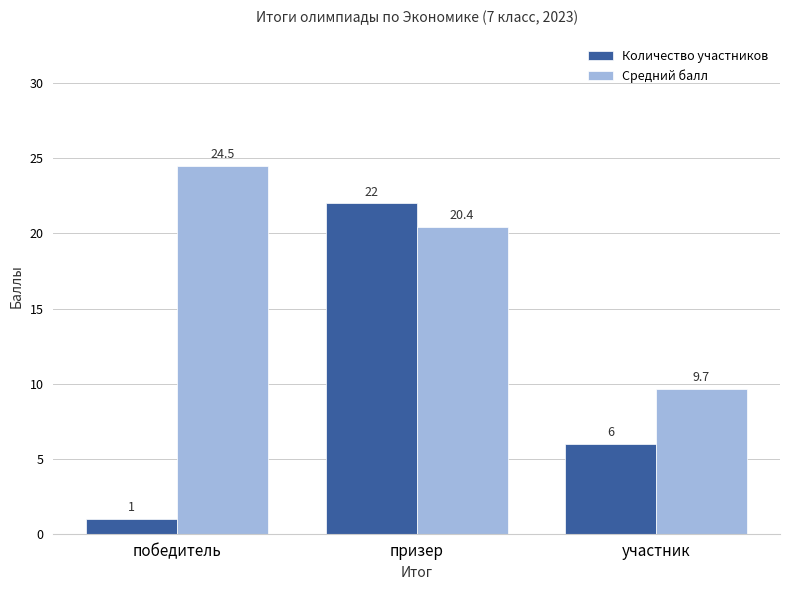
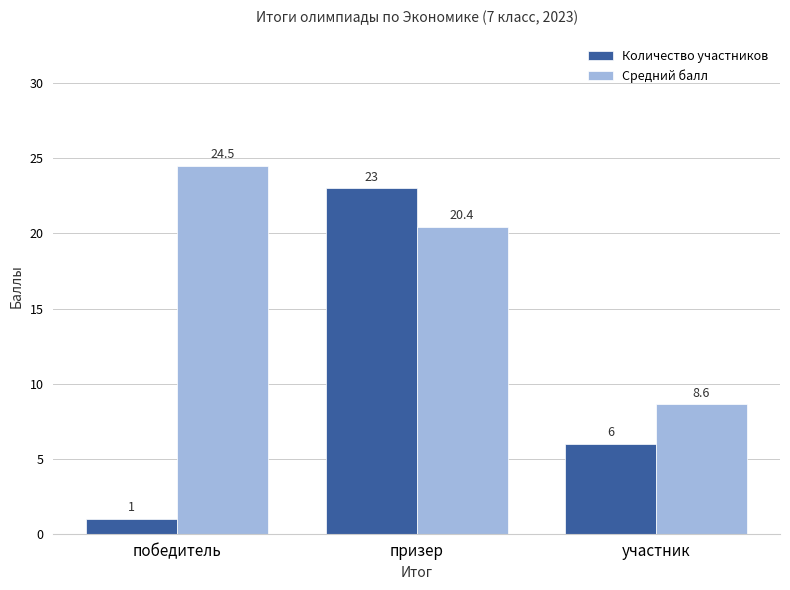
Количество участников, призер: 22 -> 23
Средний балл, участник: 9.7 -> 8.6
